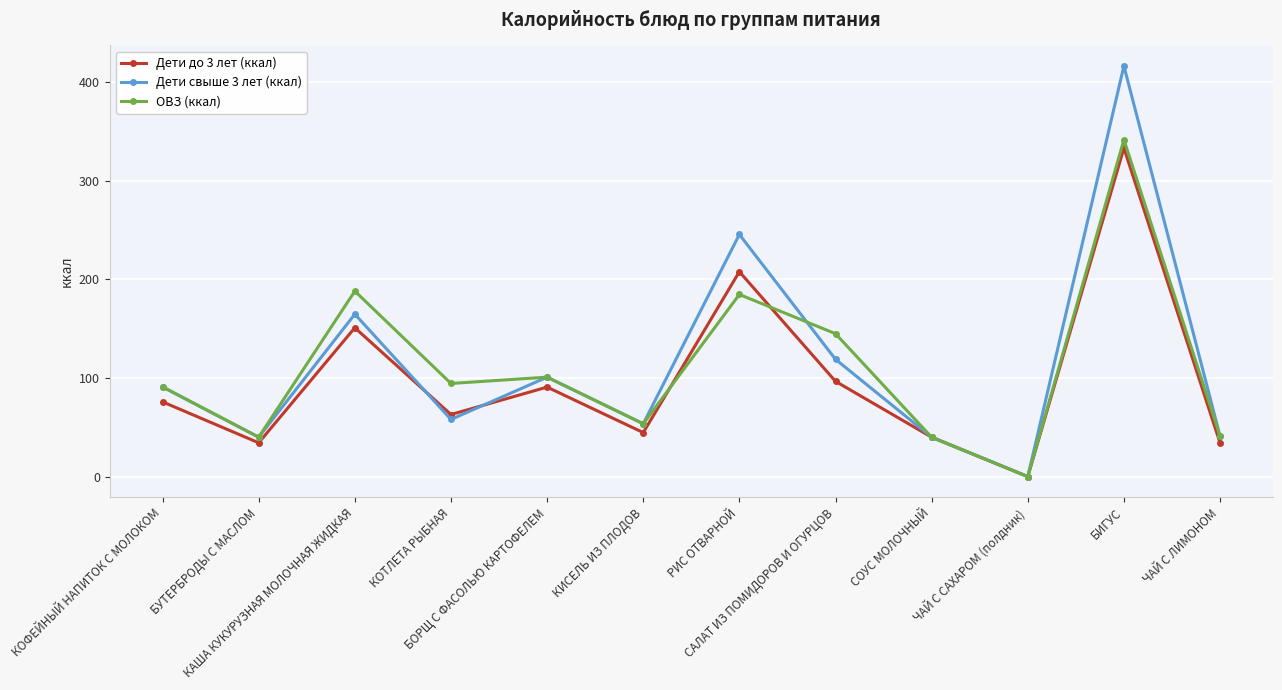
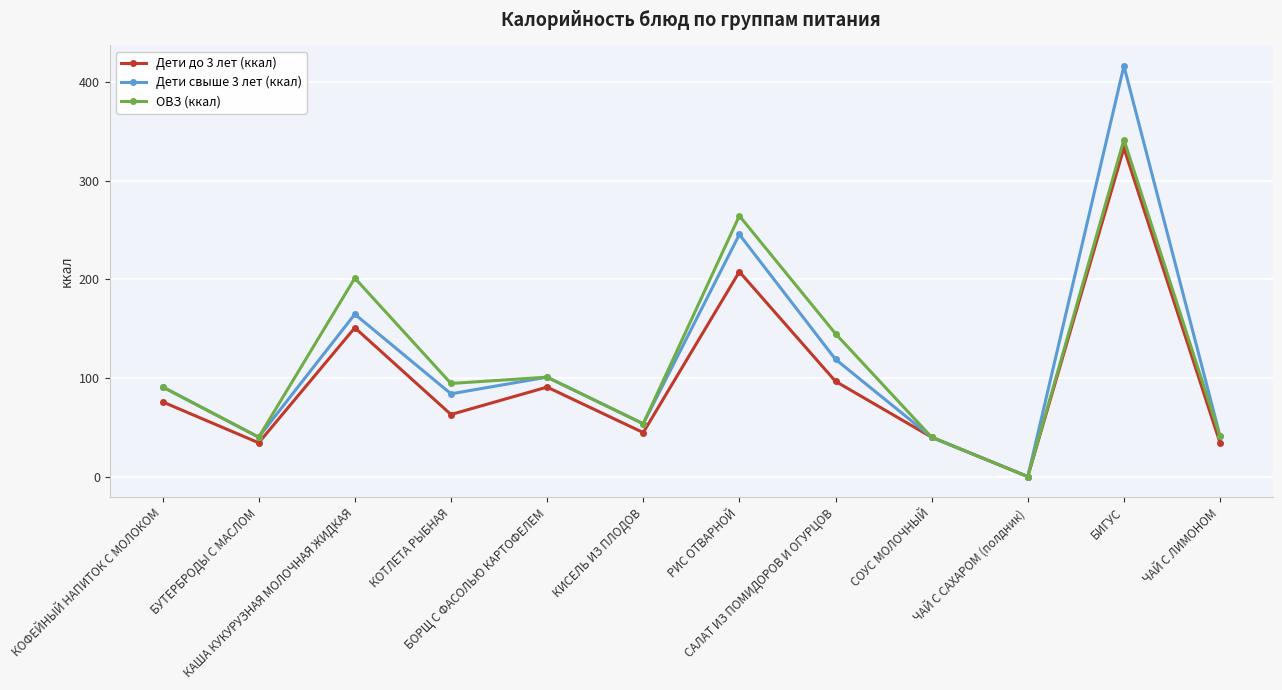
ОВЗ (ккал), КАША КУКУРУЗНАЯ МОЛОЧНАЯ ЖИДКАЯ: 190 -> 200
Дети свыше 3 лет (ккал), КОТЛЕТА РЫБНАЯ: 60 -> 80
ОВЗ (ккал), РИС ОТВАРНОЙ: 180 -> 260
